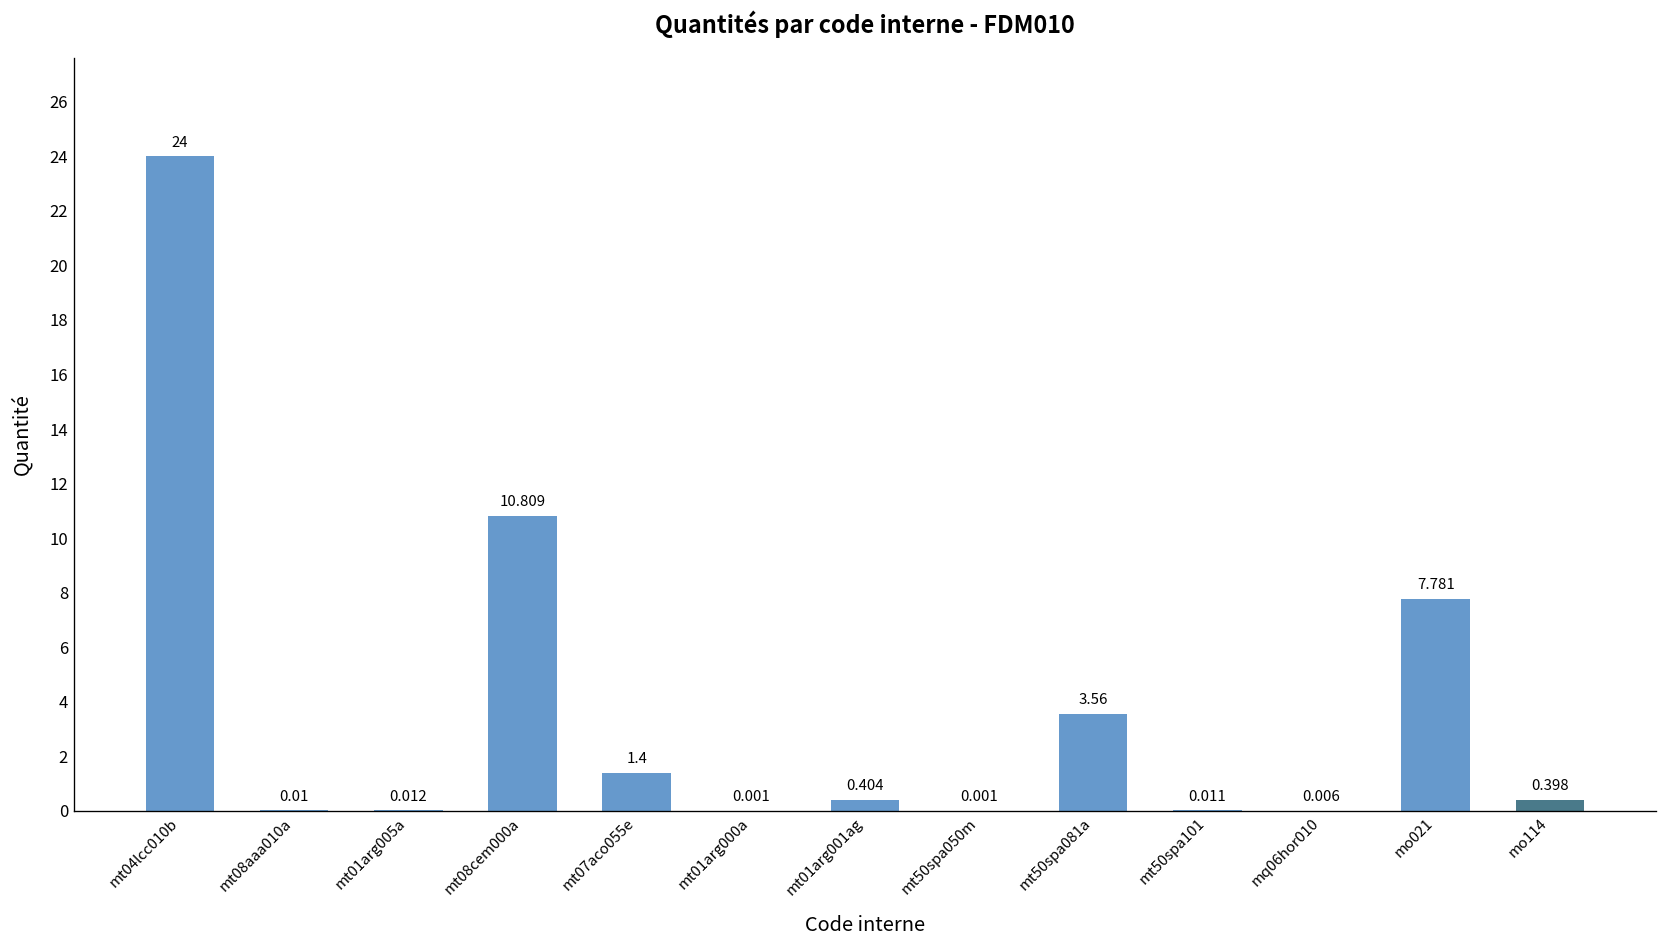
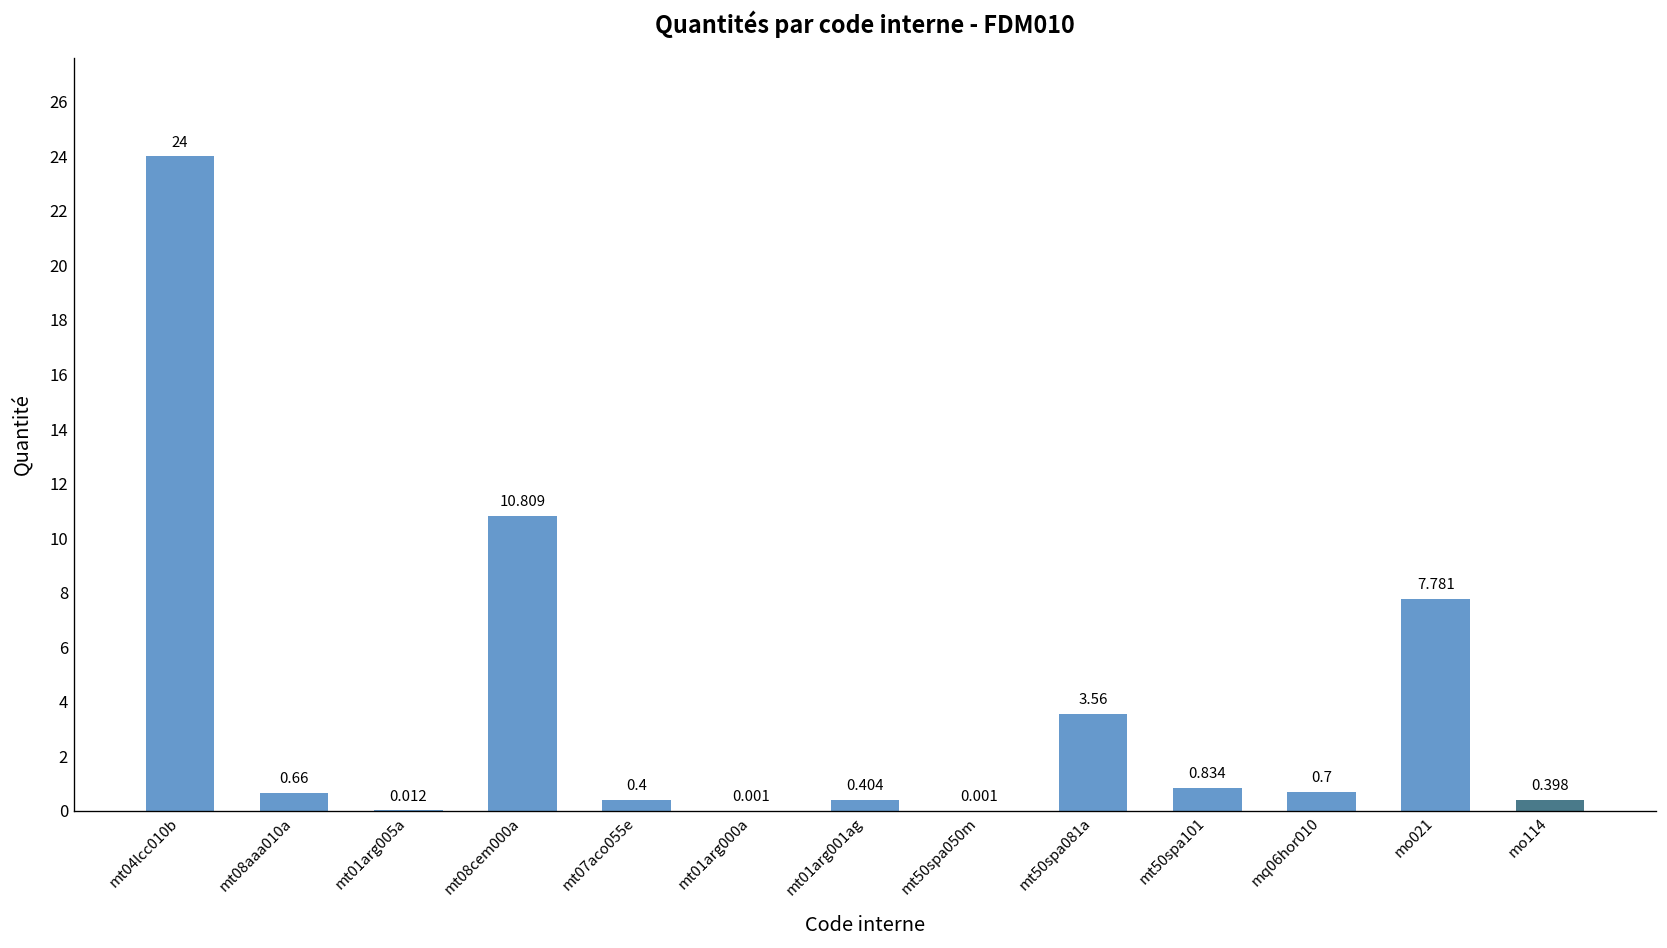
mt08aaa010a: 0.01 -> 0.66
mt07aco055e: 1.4 -> 0.4
mt50spa101: 0.011 -> 0.834
mq06hor010: 0.006 -> 0.7
